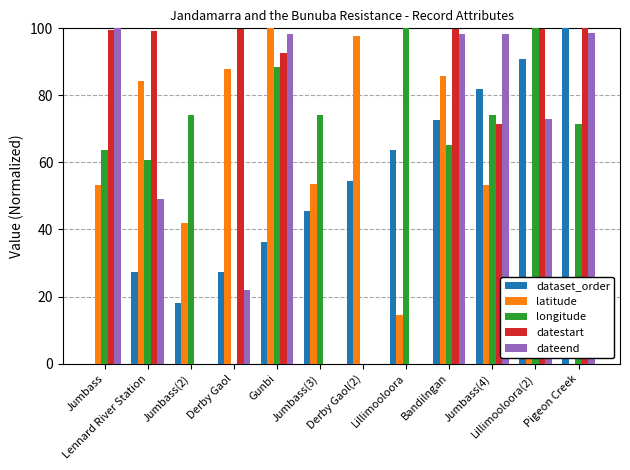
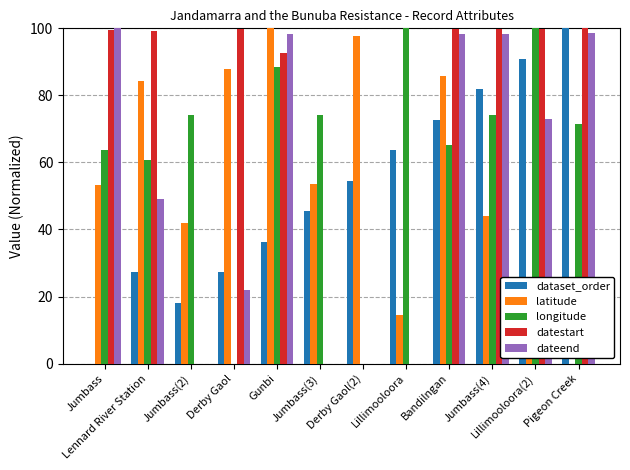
latitude, Jumbass(4): 53 -> 44
datestart, Jumbass(4): 71 -> 100
